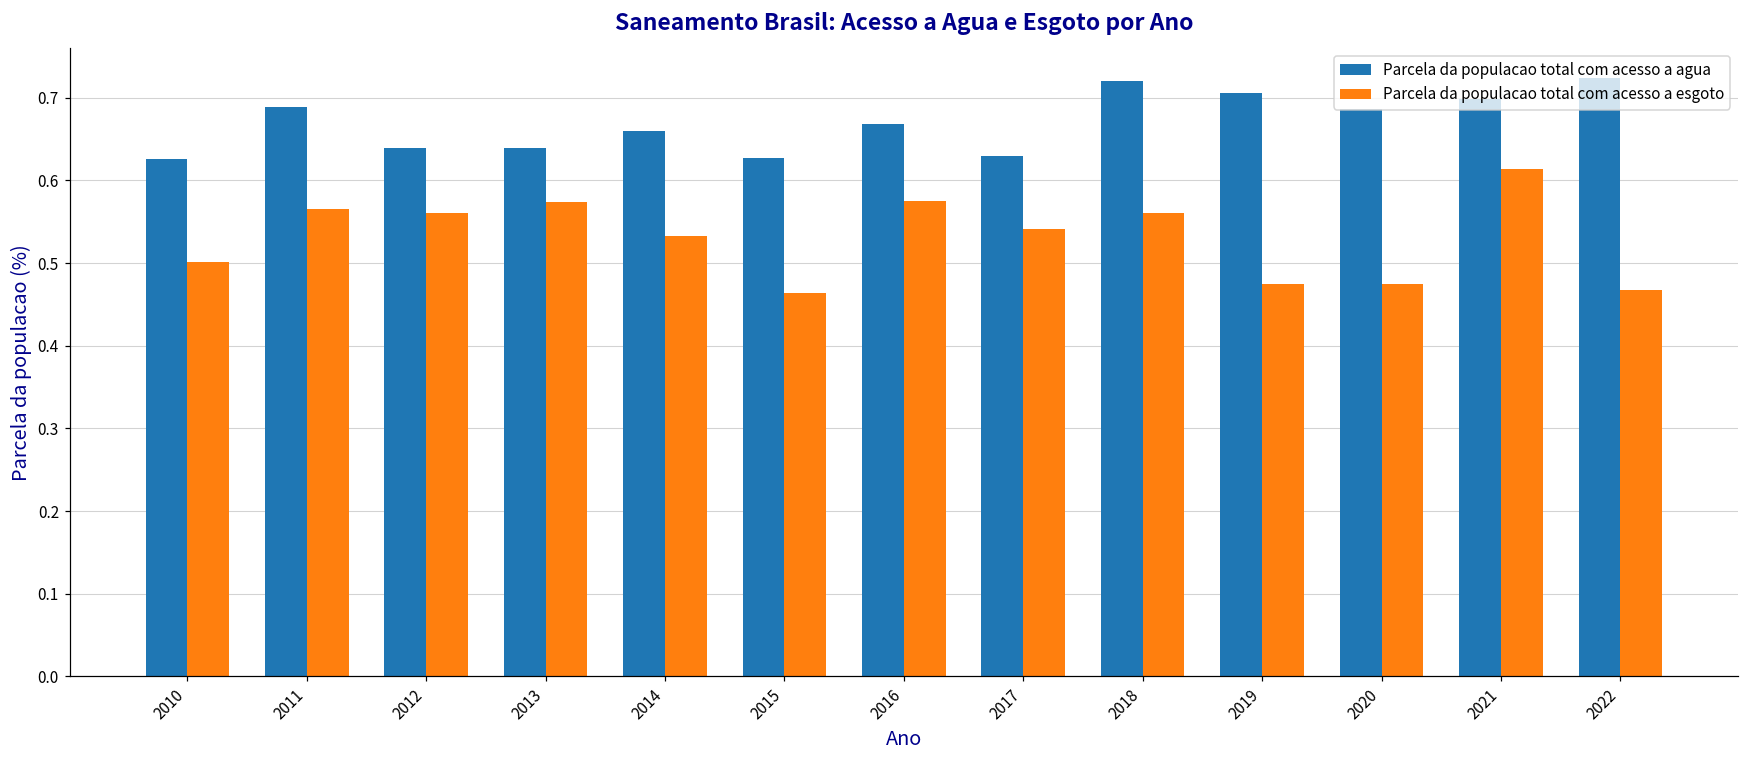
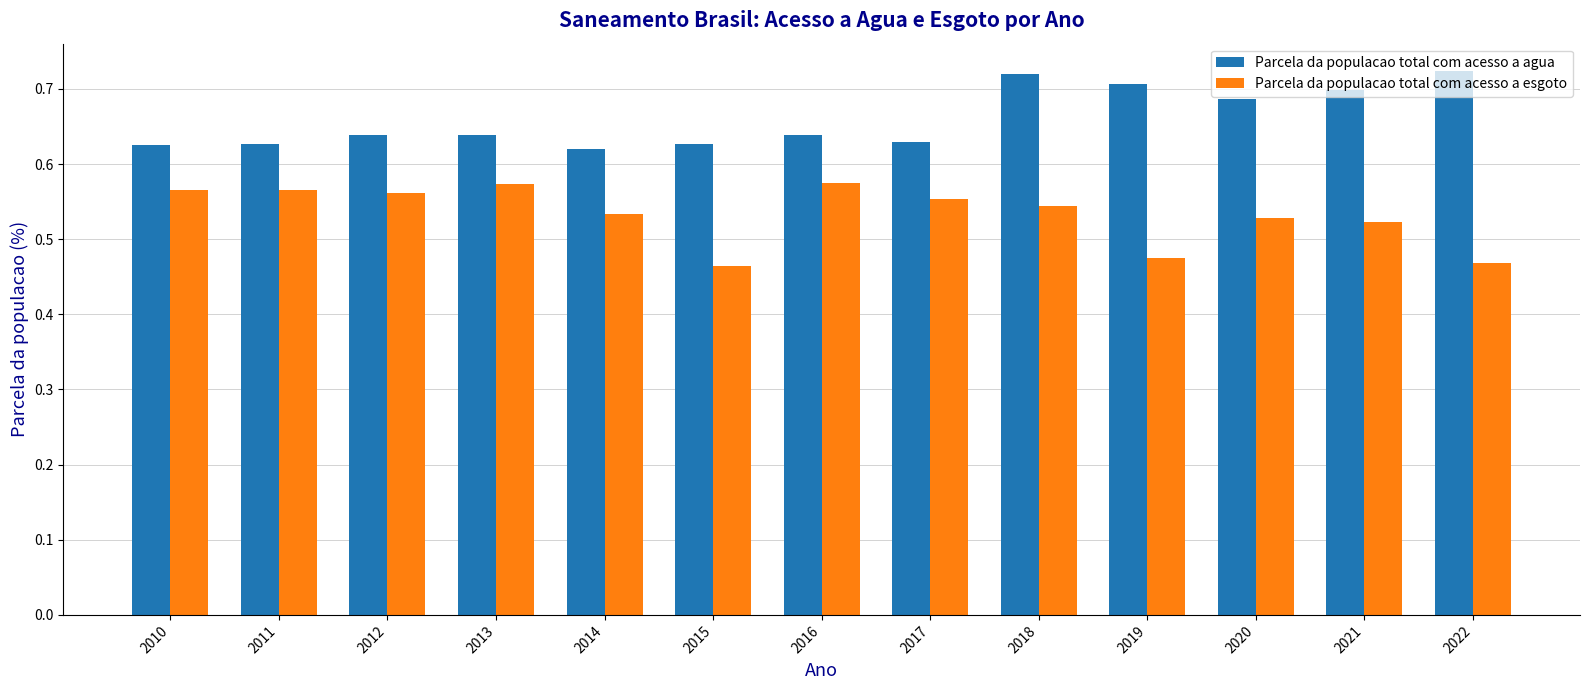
Parcela da populacao total com acesso a esgoto, 2010: 0.50 -> 0.57
Parcela da populacao total com acesso a agua, 2011: 0.69 -> 0.63
Parcela da populacao total com acesso a agua, 2014: 0.66 -> 0.62
Parcela da populacao total com acesso a agua, 2016: 0.67 -> 0.64
Parcela da populacao total com acesso a esgoto, 2017: 0.54 -> 0.55
Parcela da populacao total com acesso a esgoto, 2018: 0.56 -> 0.54
Parcela da populacao total com acesso a esgoto, 2020: 0.48 -> 0.53
Parcela da populacao total com acesso a esgoto, 2021: 0.61 -> 0.52
